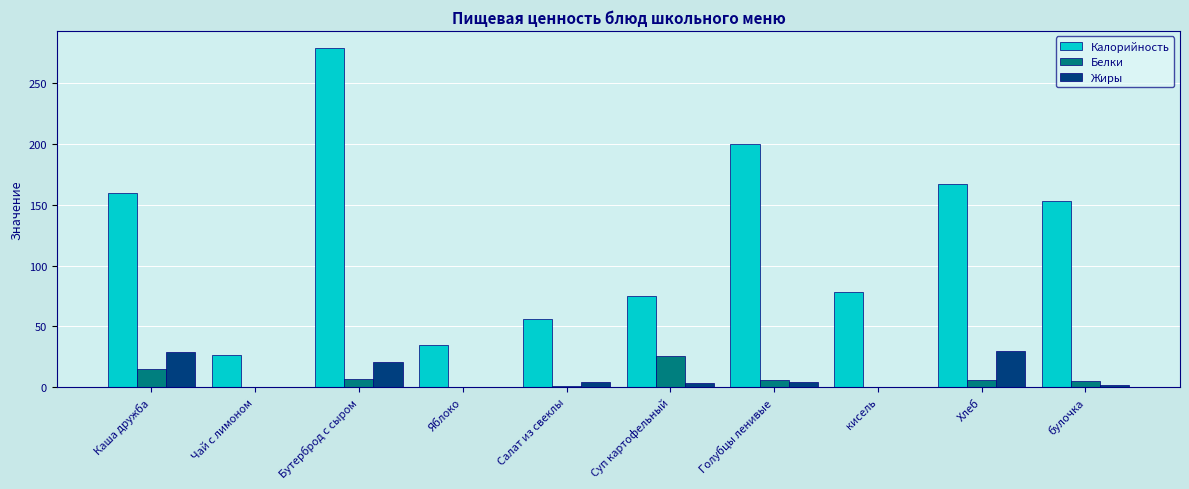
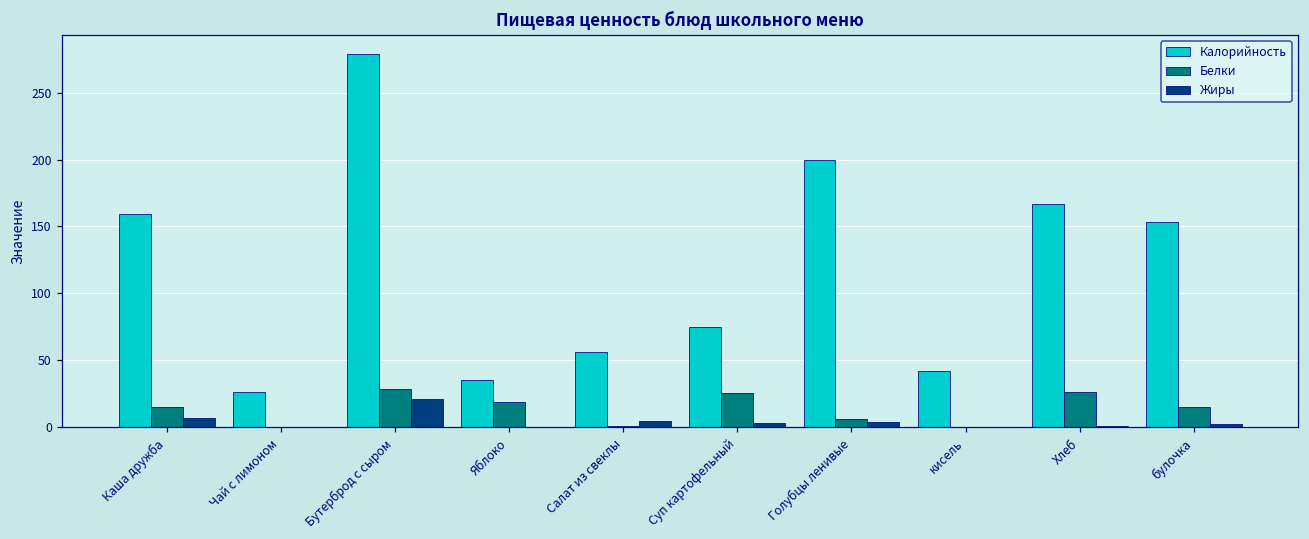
Жиры, Каша дружба: 29 -> 7
Белки, Бутерброд с сыром: 7 -> 28
Белки, Яблоко: 0 -> 19
Калорийность, кисель: 78 -> 42
Белки, Хлеб: 6 -> 26
Жиры, Хлеб: 29 -> 1
Белки, булочка: 5 -> 15
